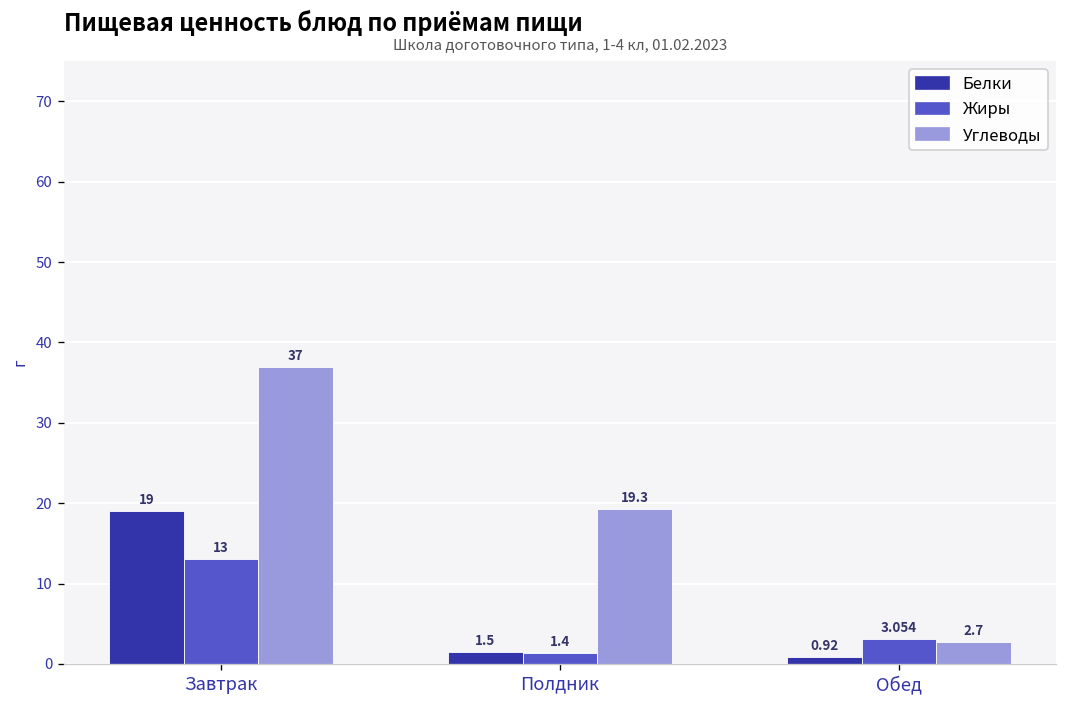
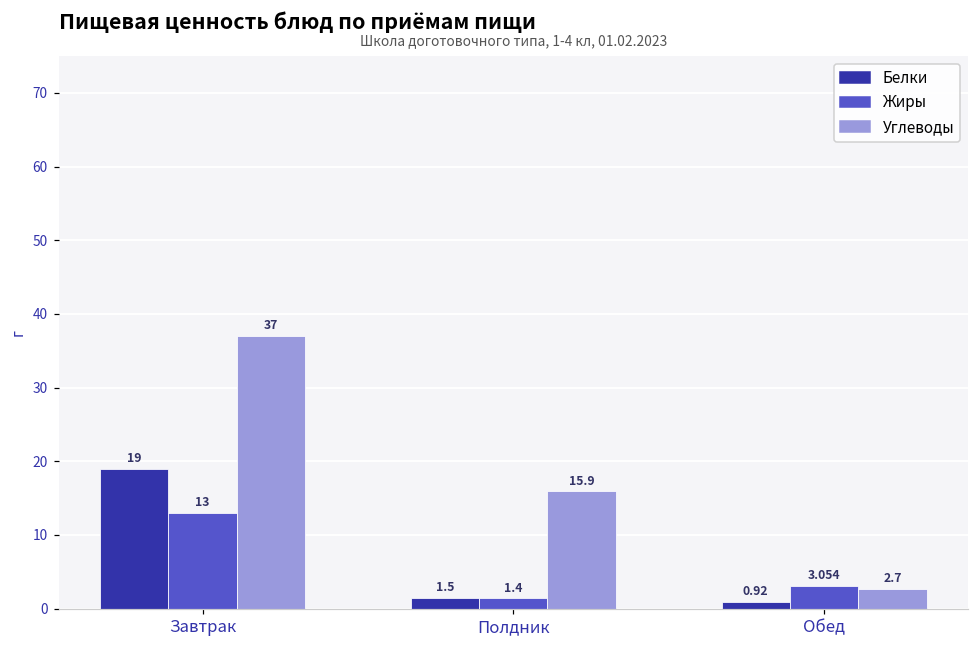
Углеводы, Полдник: 19.3 -> 15.9
